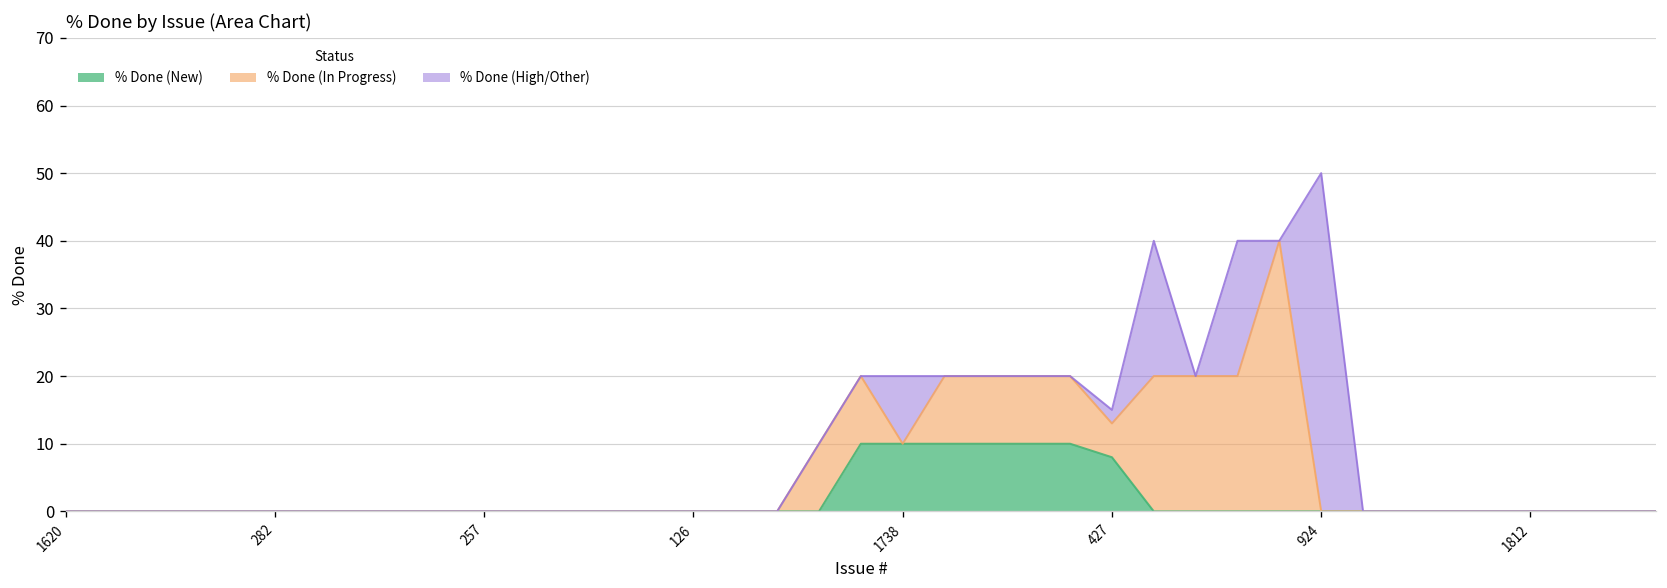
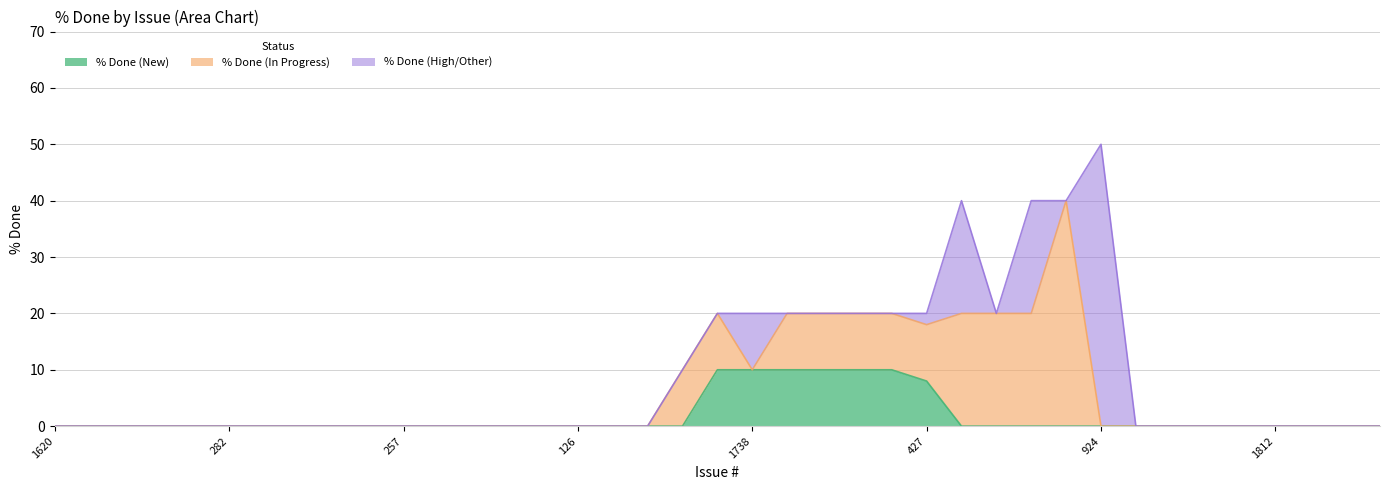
% Done (In Progress), 427: 5 -> 10
